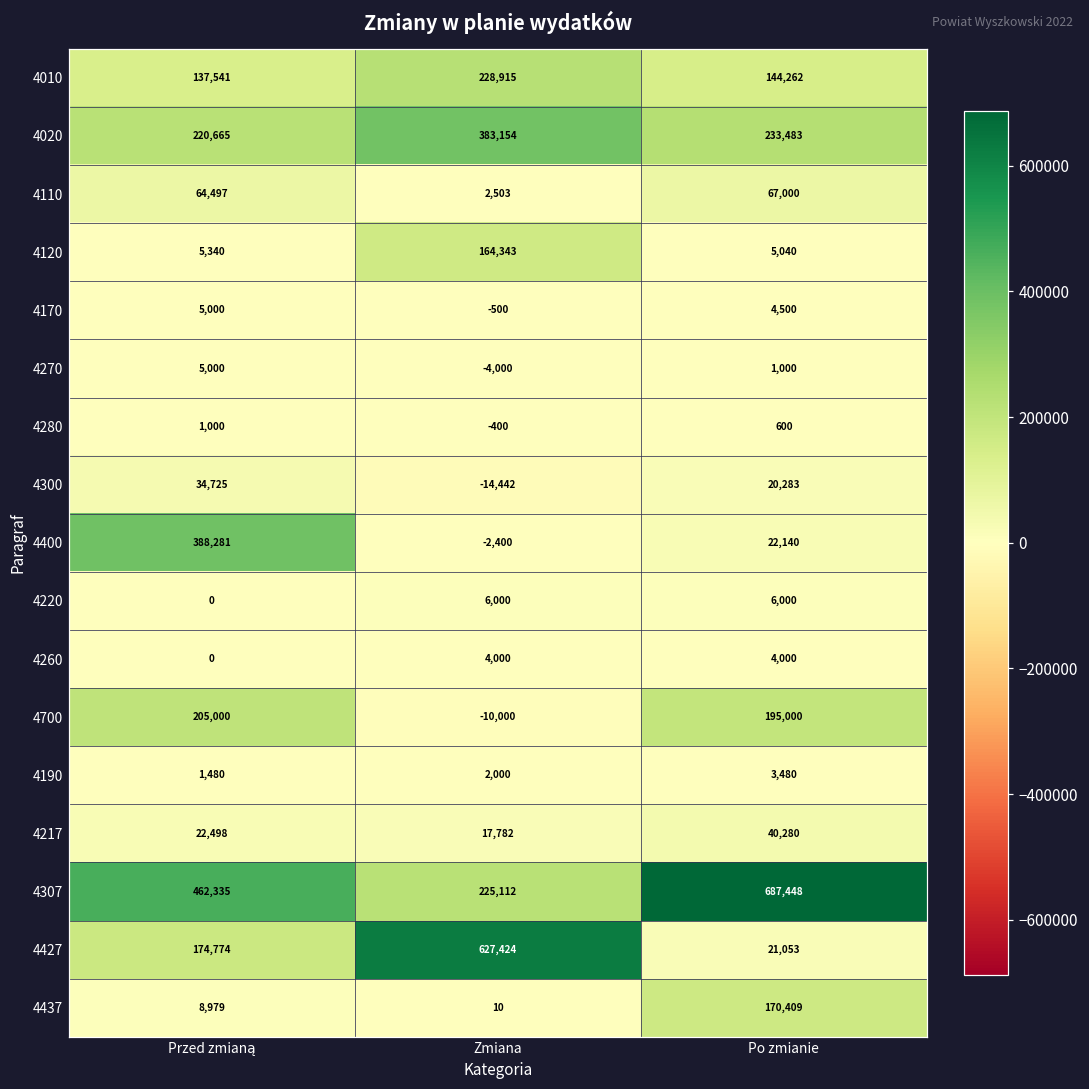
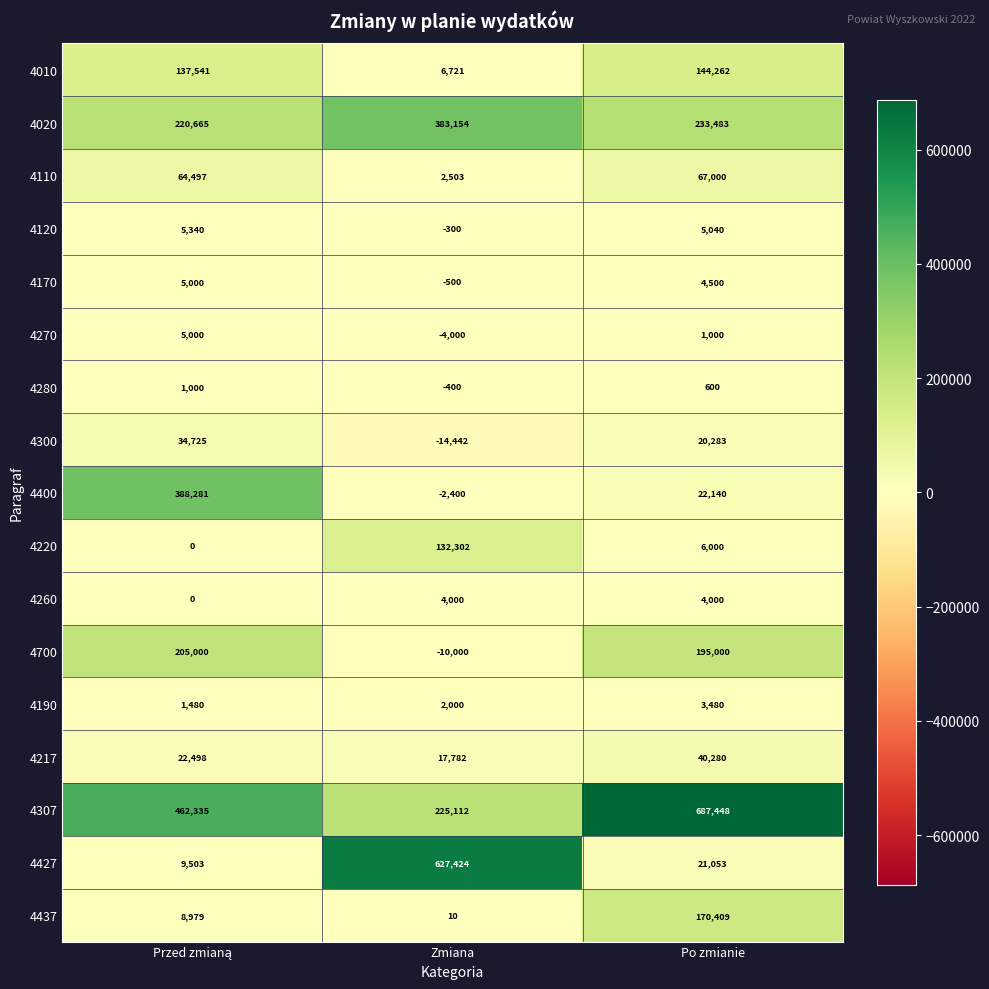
4010, Zmiana: 228,915 -> 6,721
4120, Zmiana: 164,343 -> -300
4220, Zmiana: 6,000 -> 132,302
4427, Przed zmianą: 174,774 -> 9,503
